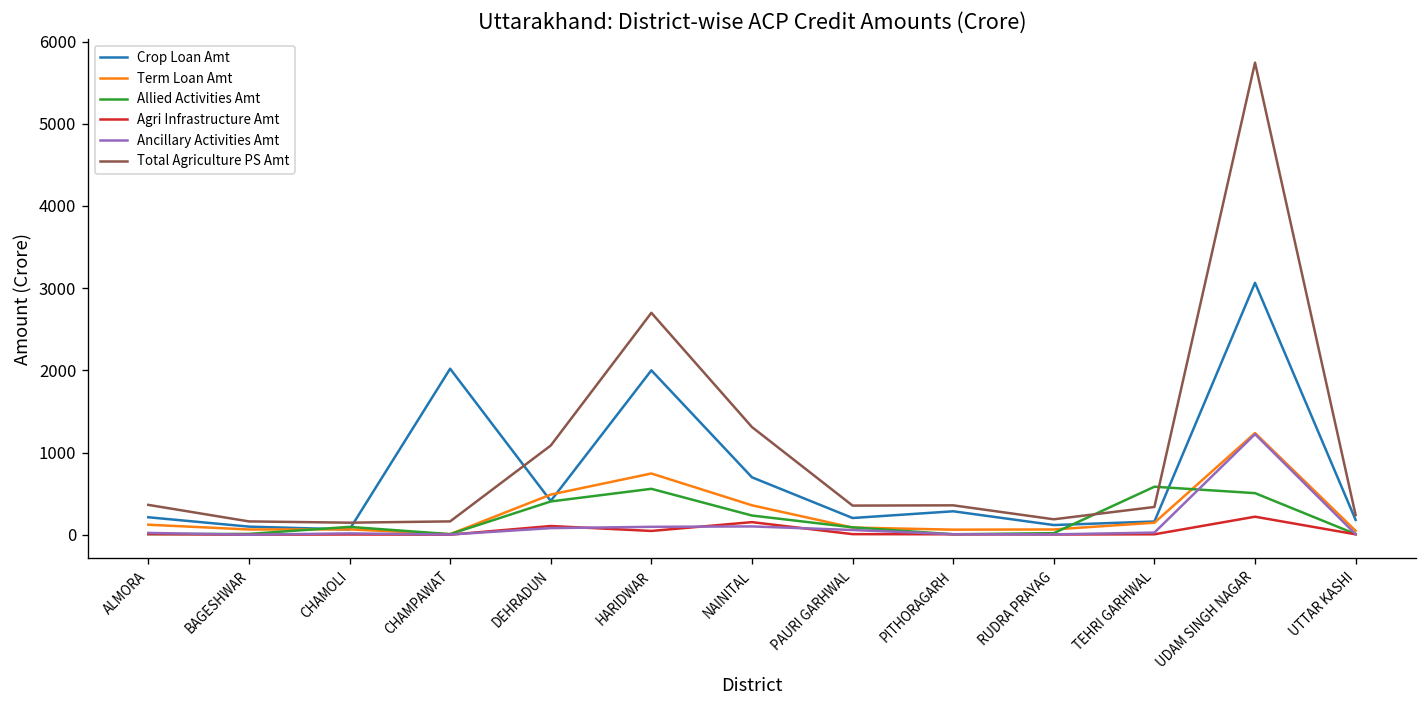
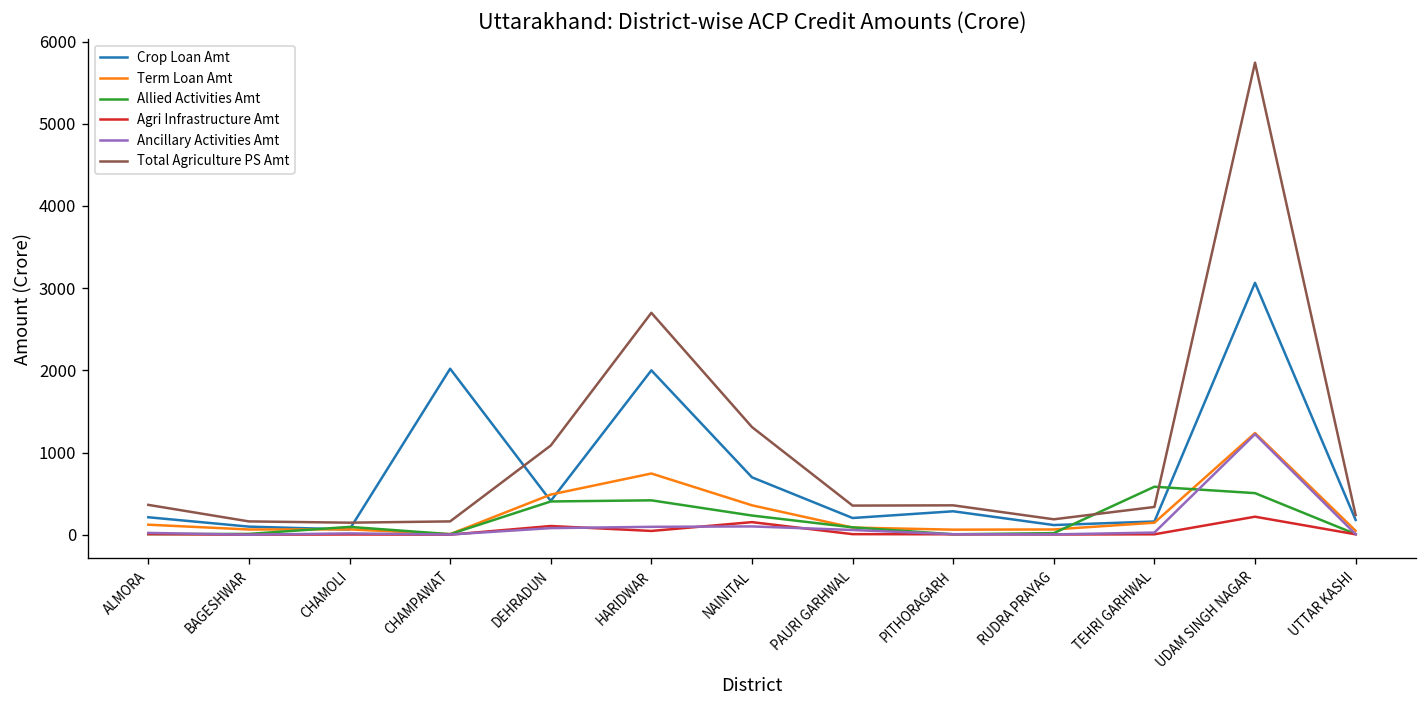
Allied Activities Amt, HARIDWAR: 600 -> 400
